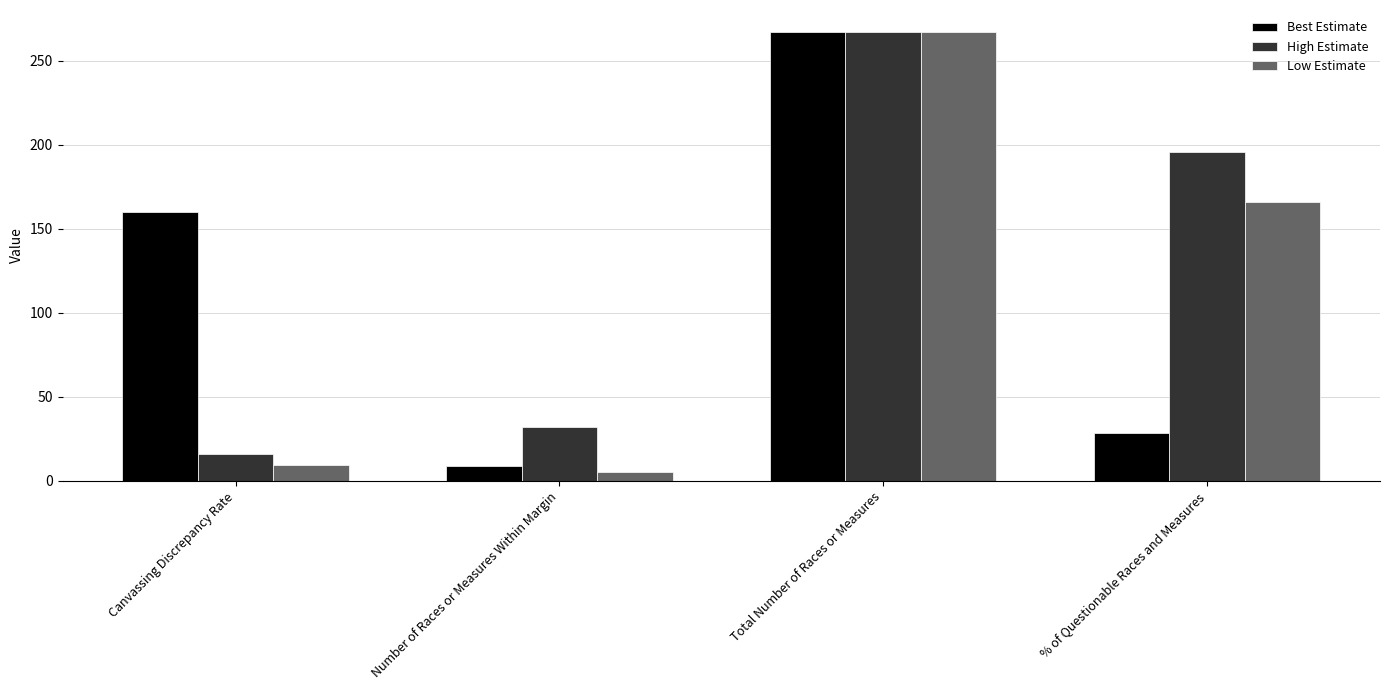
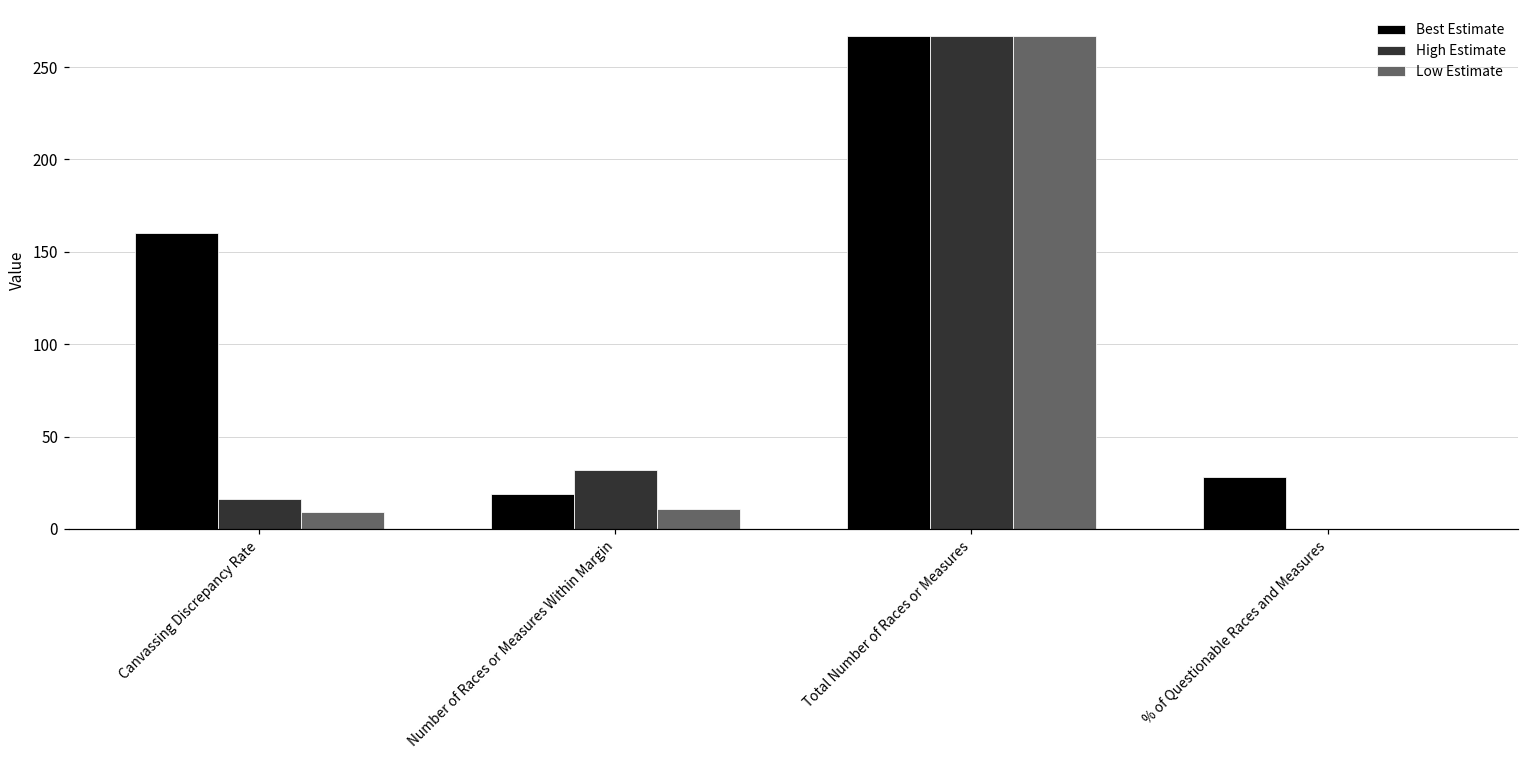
Best Estimate, Number of Races or Measures Within Margin: 9 -> 19
Low Estimate, Number of Races or Measures Within Margin: 5 -> 11
High Estimate, % of Questionable Races and Measures: 196 -> 0
Low Estimate, % of Questionable Races and Measures: 166 -> 0
